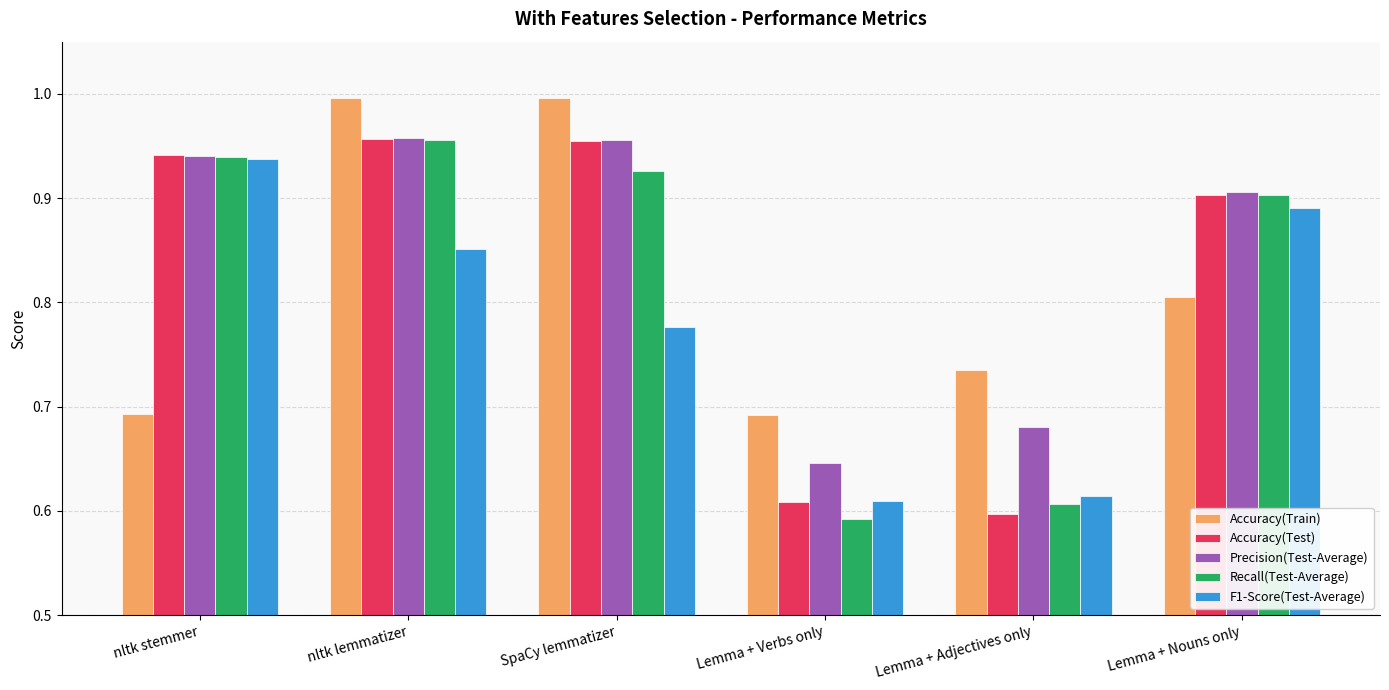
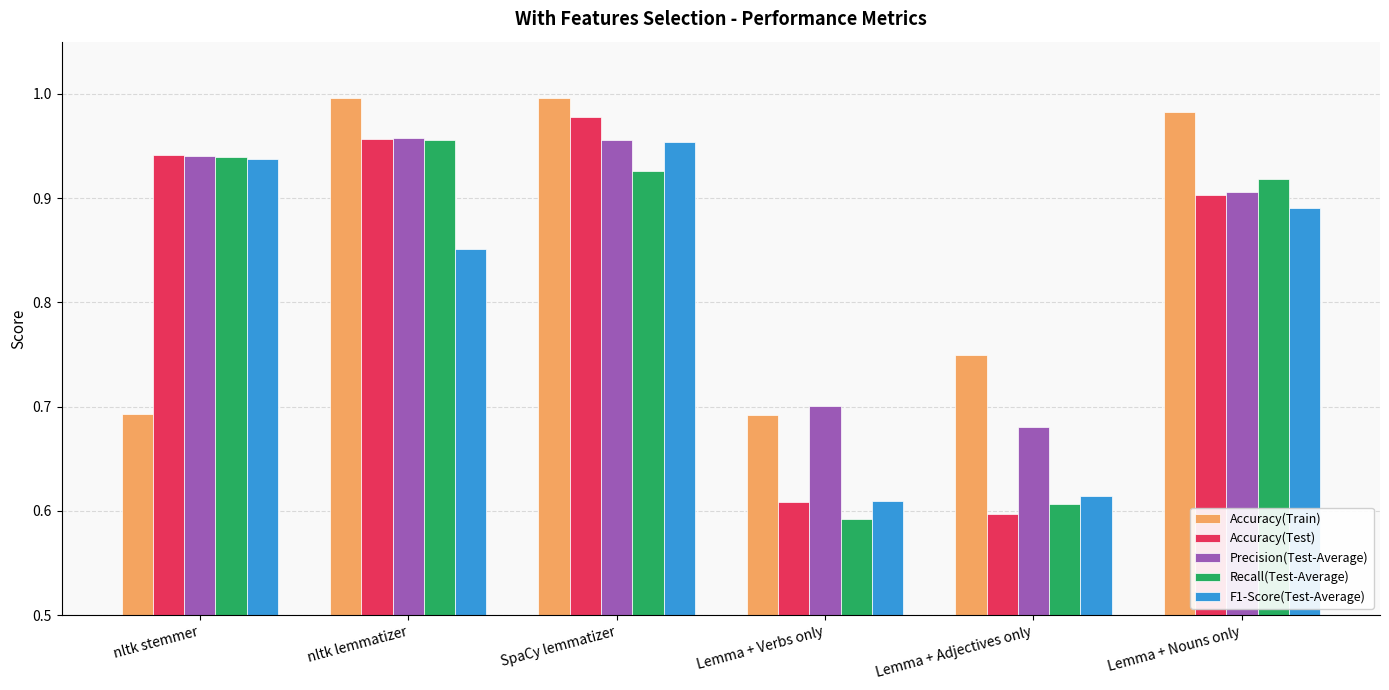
Accuracy(Test), SpaCy lemmatizer: 0.955 -> 0.978
F1-Score(Test-Average), SpaCy lemmatizer: 0.776 -> 0.954
Precision(Test-Average), Lemma + Verbs only: 0.646 -> 0.700
Accuracy(Train), Lemma + Adjectives only: 0.735 -> 0.750
Accuracy(Train), Lemma + Nouns only: 0.805 -> 0.983
Recall(Test-Average), Lemma + Nouns only: 0.903 -> 0.918
